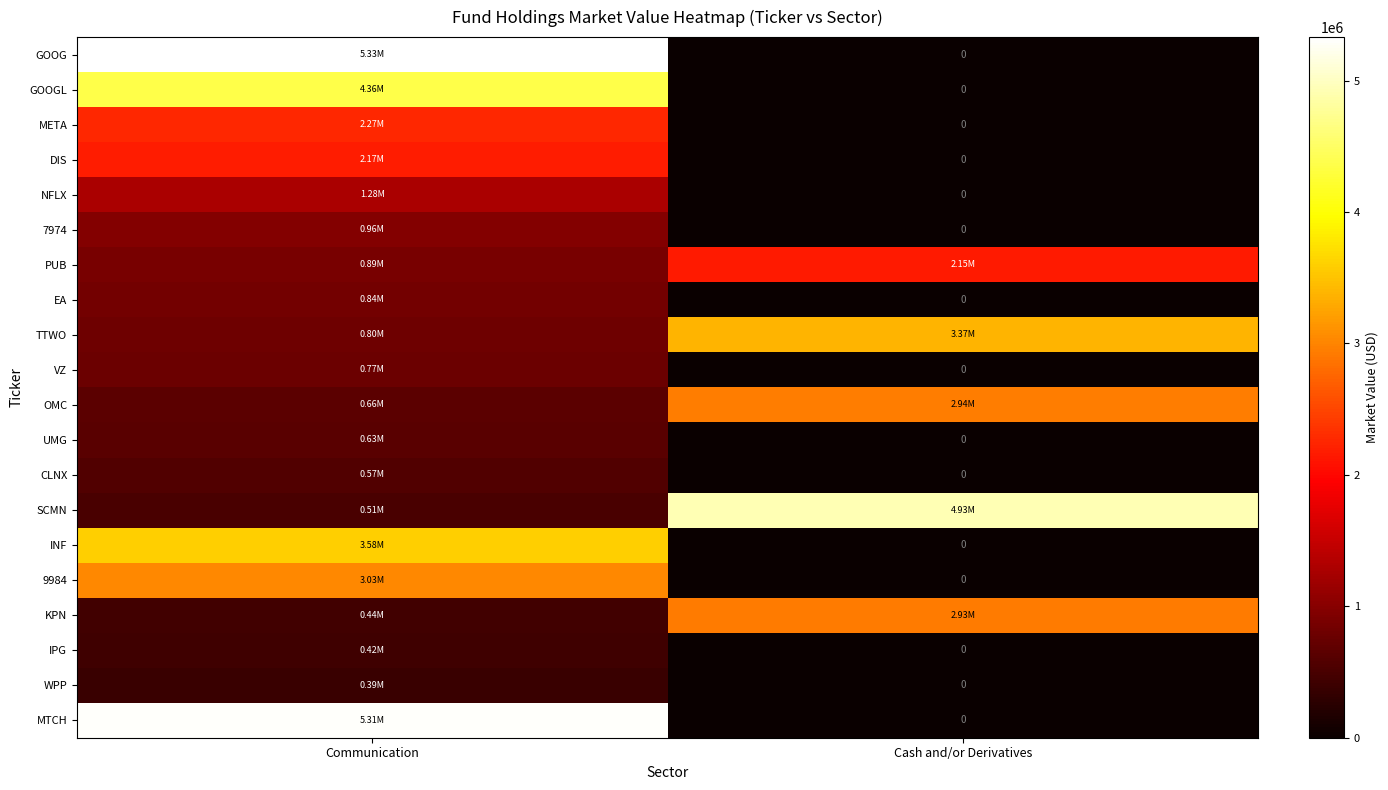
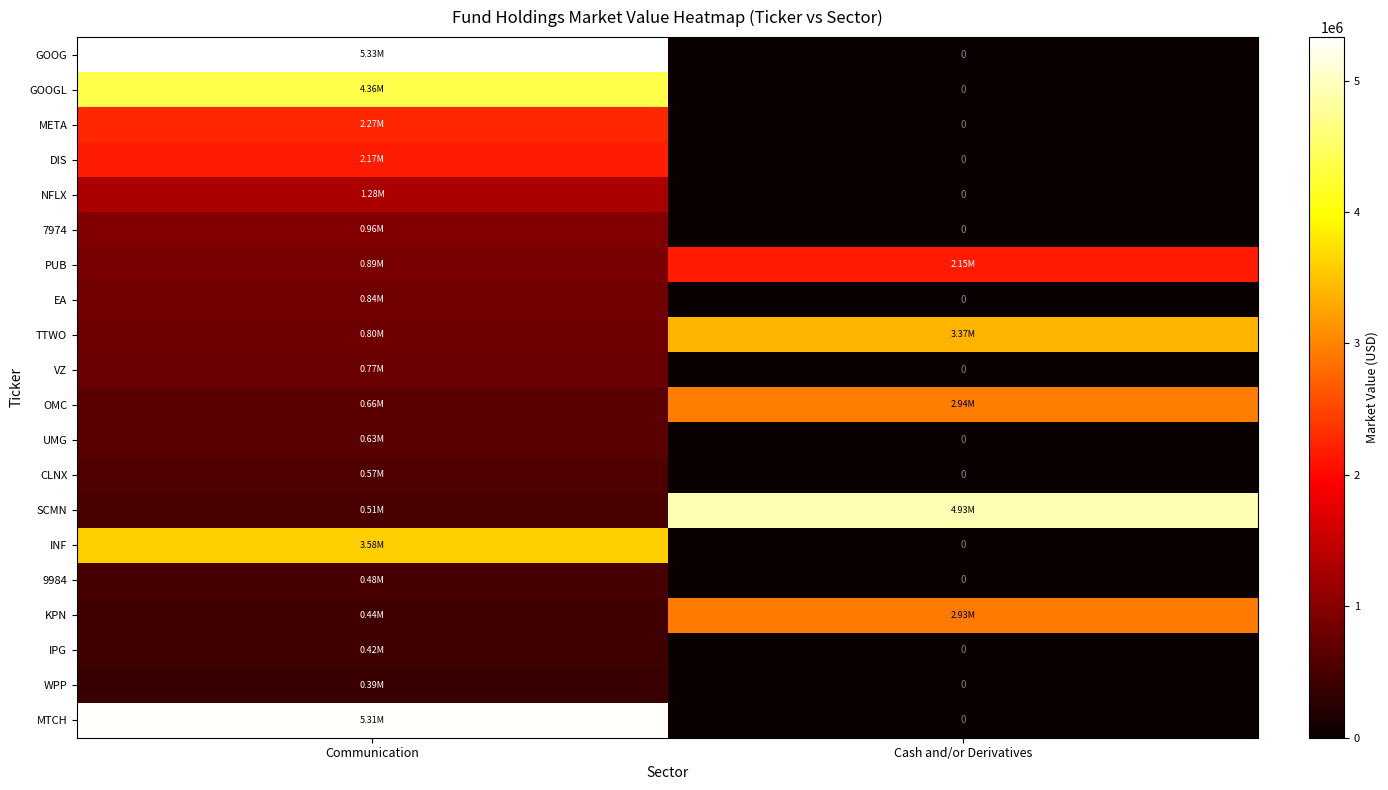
9984, Communication: 3.03M -> 0.48M
